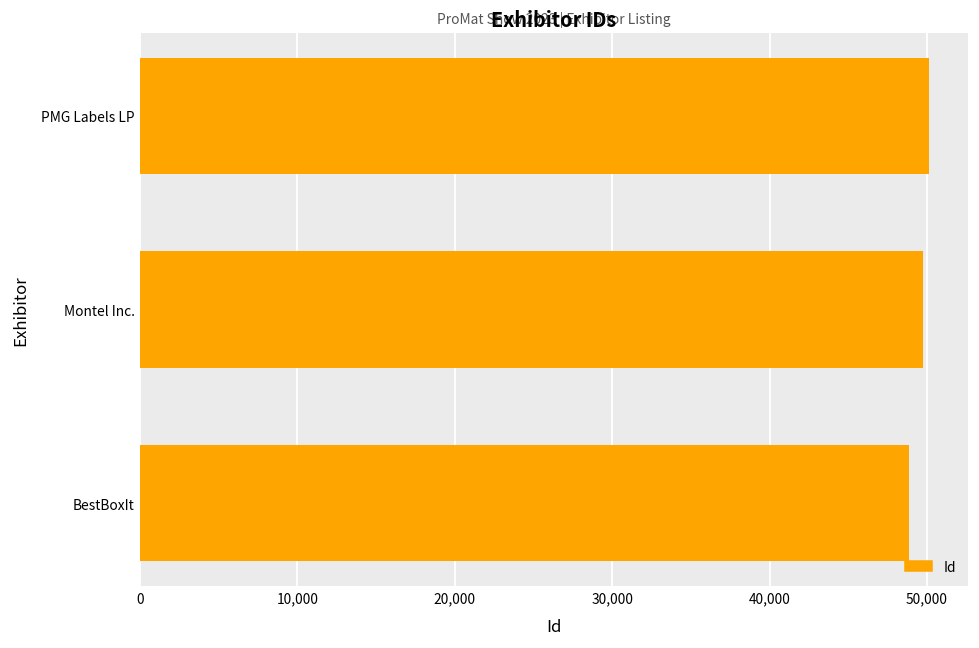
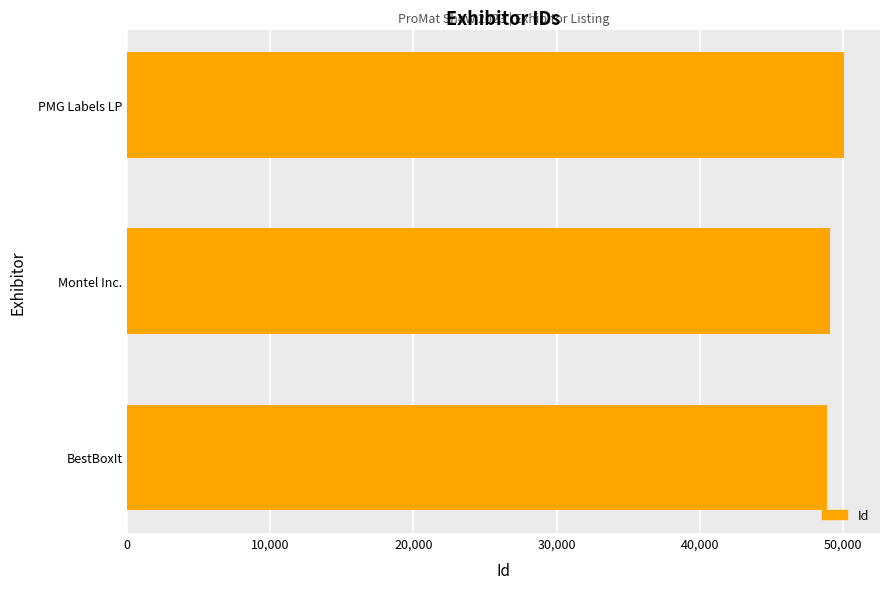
Montel Inc.: 49,700 -> 49,100
